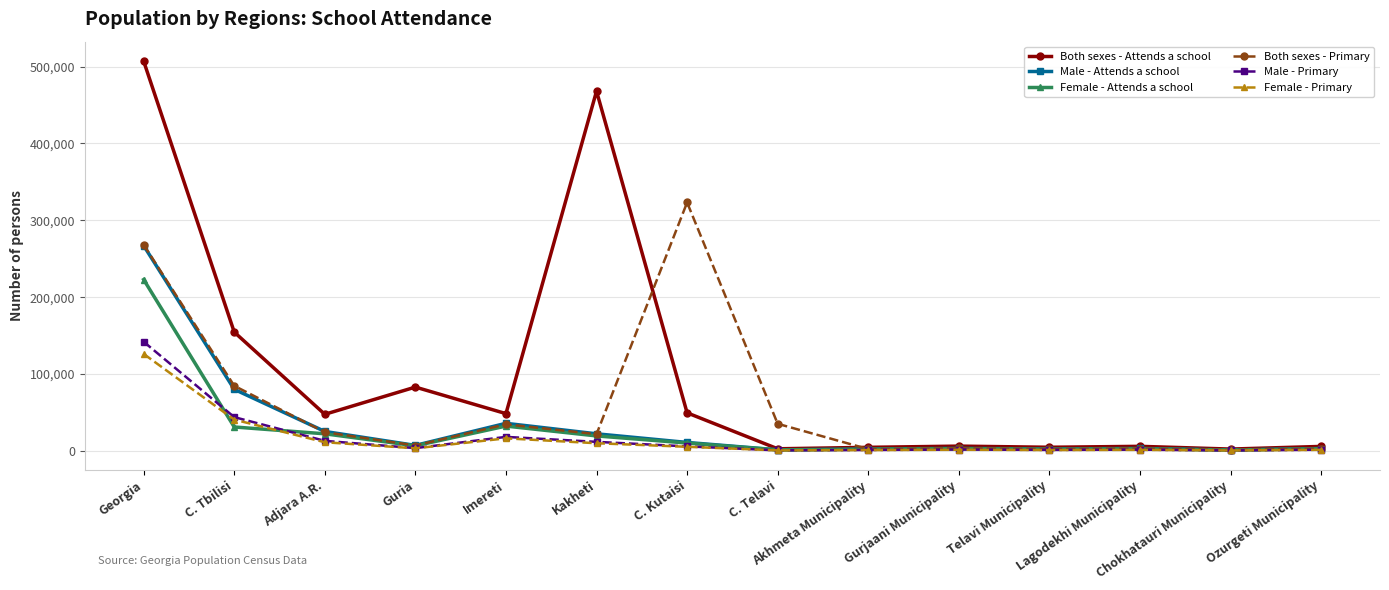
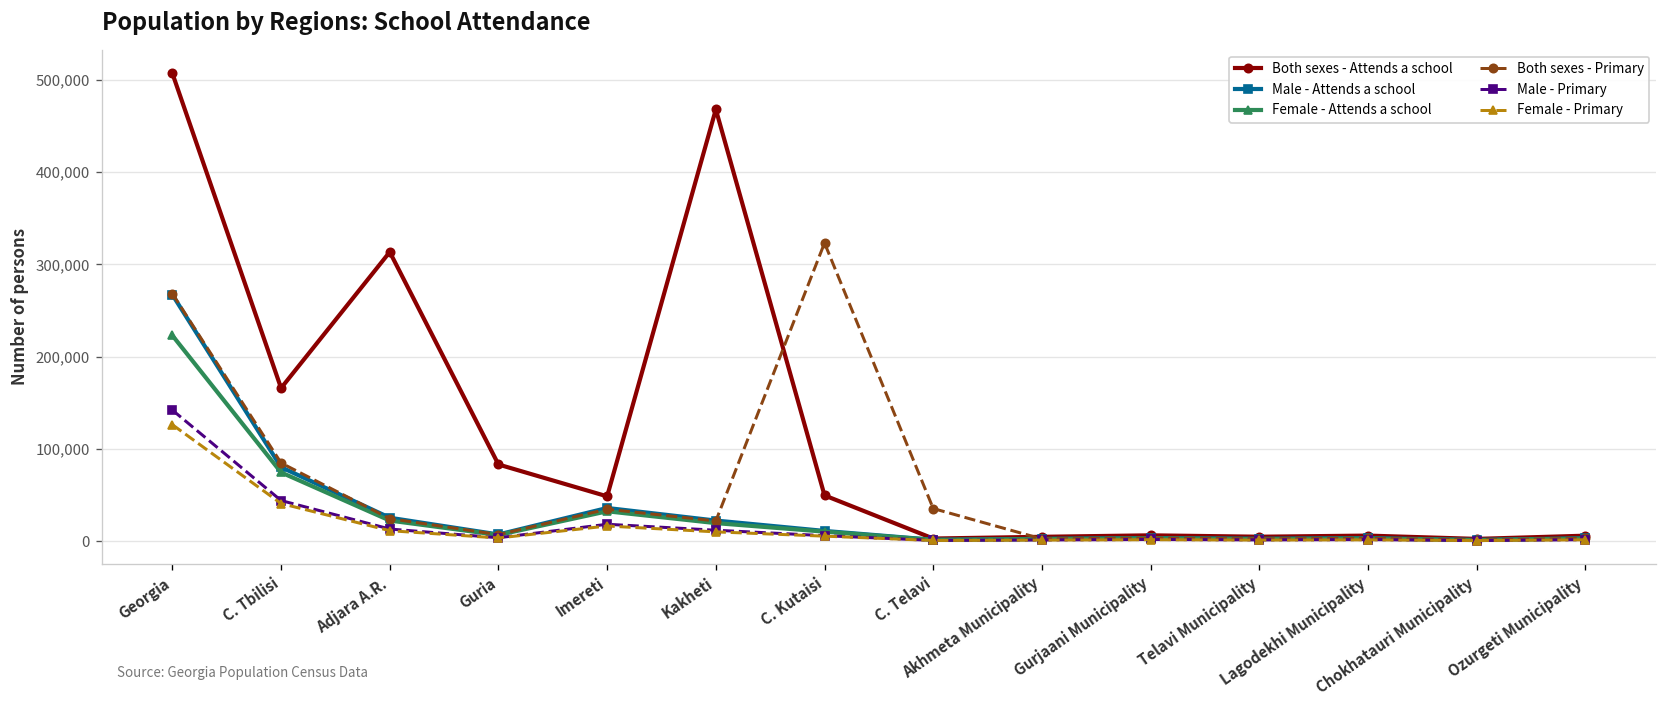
Both sexes - Attends a school, C. Tbilisi: 150,000 -> 170,000
Female - Attends a school, C. Tbilisi: 30,000 -> 70,000
Both sexes - Attends a school, Adjara A.R.: 50,000 -> 310,000
